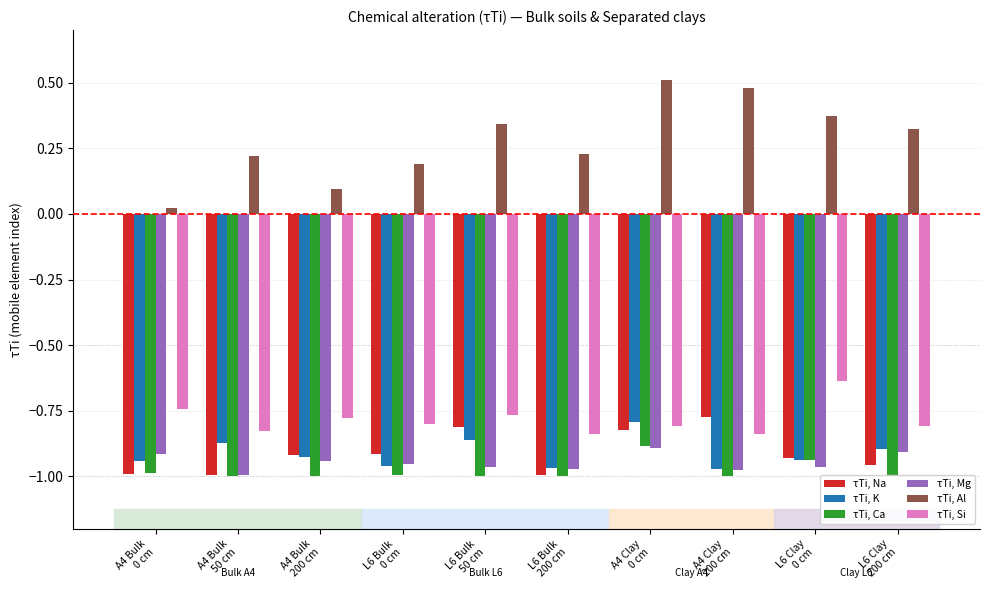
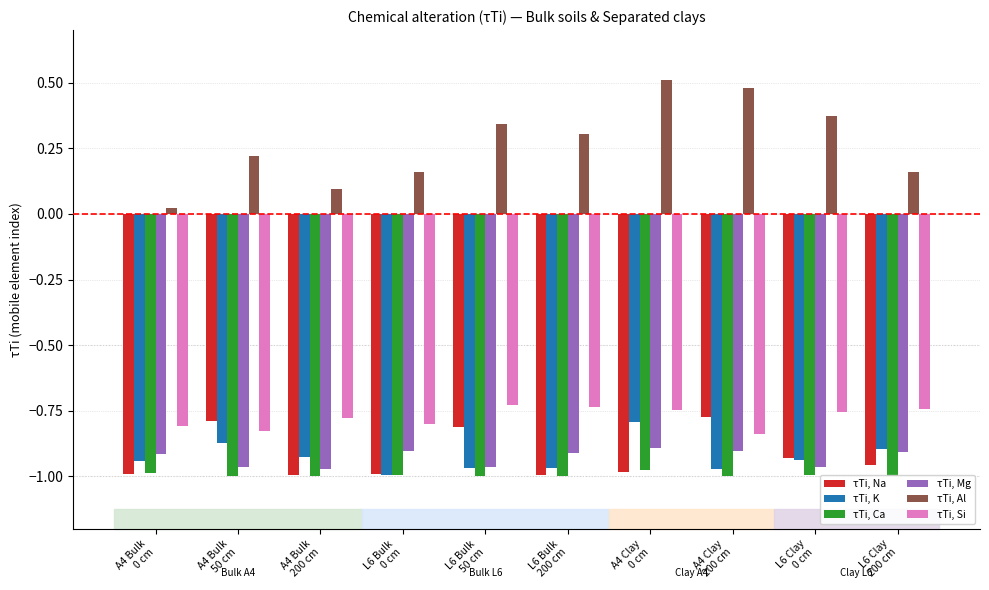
τTi, Si, A4 Bulk 0 cm: -0.74 -> -0.81
τTi, Na, A4 Bulk 50 cm: -0.99 -> -0.79
τTi, Mg, A4 Bulk 50 cm: -1.00 -> -0.96
τTi, Na, A4 Bulk 200 cm: -0.92 -> -1.00
τTi, Mg, A4 Bulk 200 cm: -0.94 -> -0.97
τTi, Na, L6 Bulk 0 cm: -0.92 -> -0.99
τTi, K, L6 Bulk 0 cm: -0.96 -> -0.99
τTi, Mg, L6 Bulk 0 cm: -0.95 -> -0.90
τTi, Al, L6 Bulk 0 cm: 0.19 -> 0.16
τTi, K, L6 Bulk 50 cm: -0.86 -> -0.97
τTi, Si, L6 Bulk 50 cm: -0.77 -> -0.73
τTi, Mg, L6 Bulk 200 cm: -0.97 -> -0.91
τTi, Al, L6 Bulk 200 cm: 0.23 -> 0.31
τTi, Si, L6 Bulk 200 cm: -0.84 -> -0.73
τTi, Na, A4 Clay 0 cm: -0.82 -> -0.98
τTi, Ca, A4 Clay 0 cm: -0.88 -> -0.98
τTi, Si, A4 Clay 0 cm: -0.81 -> -0.75
τTi, Mg, A4 Clay 200 cm: -0.97 -> -0.90
τTi, Ca, L6 Clay 0 cm: -0.94 -> -0.99
τTi, Si, L6 Clay 0 cm: -0.64 -> -0.75
τTi, Al, L6 Clay 200 cm: 0.32 -> 0.16
τTi, Si, L6 Clay 200 cm: -0.81 -> -0.74
